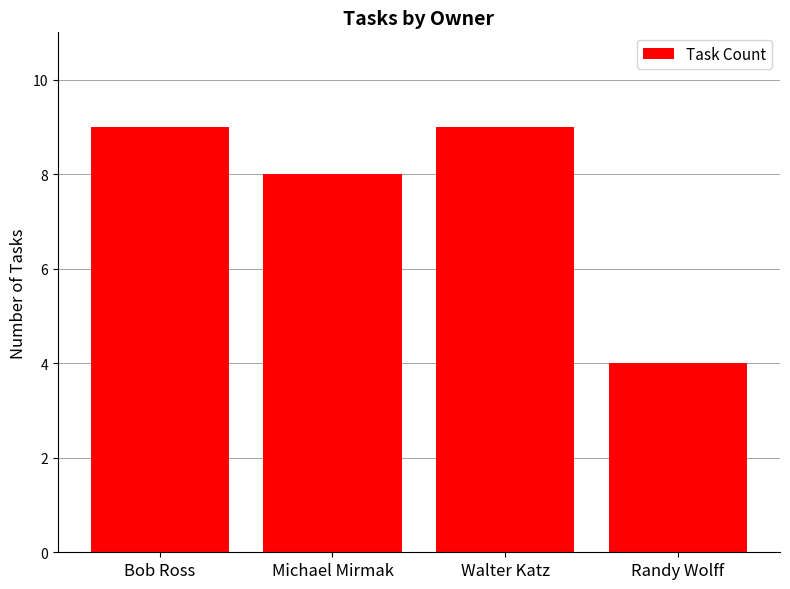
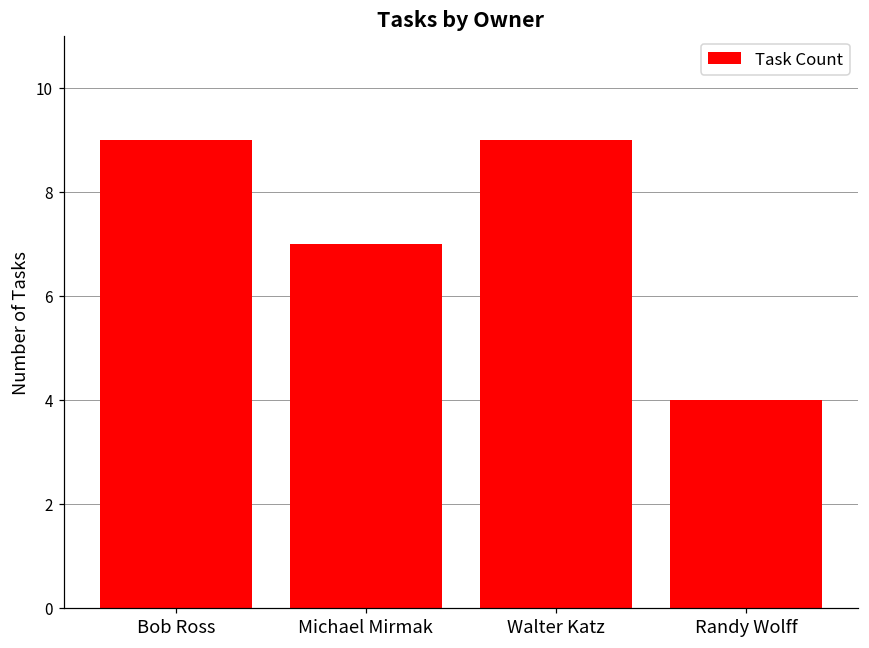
Michael Mirmak: 8 -> 7
